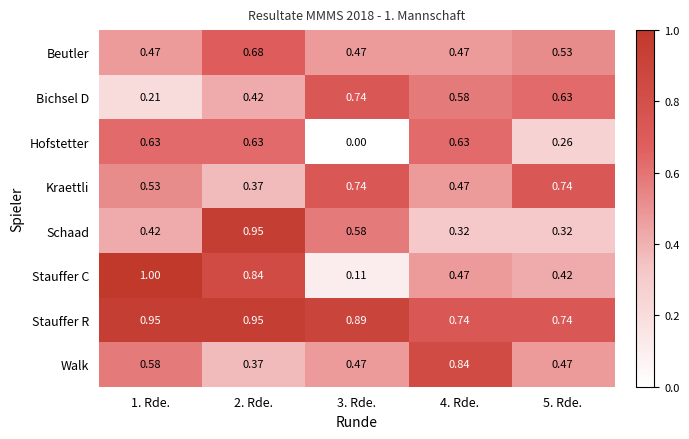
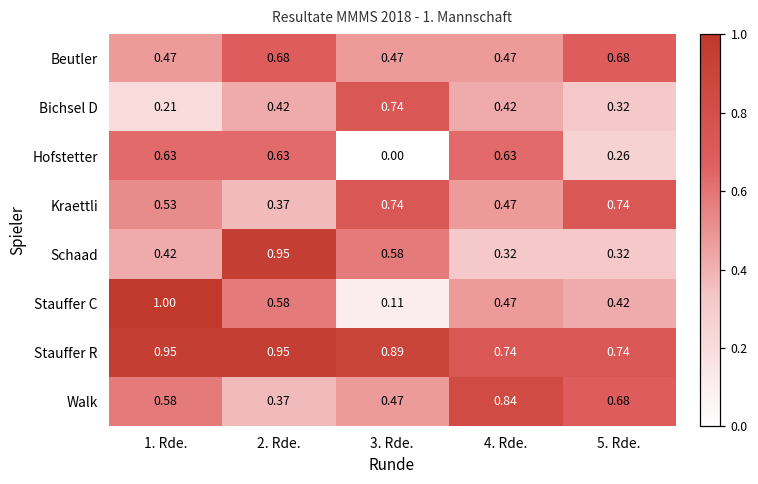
Beutler, 5. Rde.: 0.53 -> 0.68
Bichsel D, 4. Rde.: 0.58 -> 0.42
Bichsel D, 5. Rde.: 0.63 -> 0.32
Stauffer C, 2. Rde.: 0.84 -> 0.58
Walk, 5. Rde.: 0.47 -> 0.68
